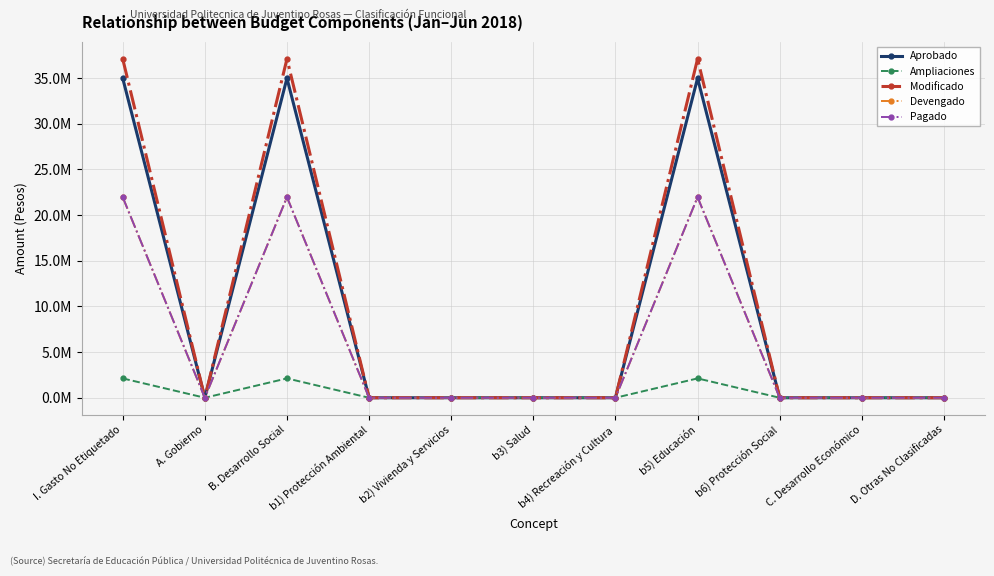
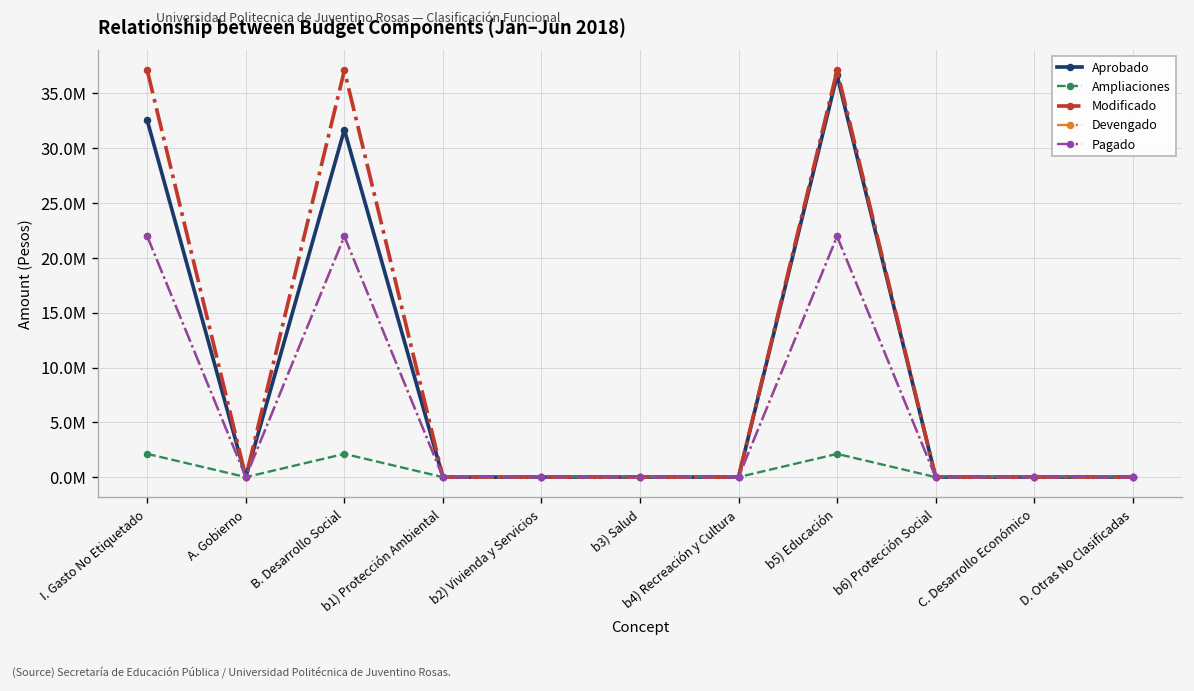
Aprobado, I. Gasto No Etiquetado: 35000000 -> 33000000
Aprobado, B. Desarrollo Social: 35000000 -> 32000000
Aprobado, b5) Educación: 35000000 -> 37000000
